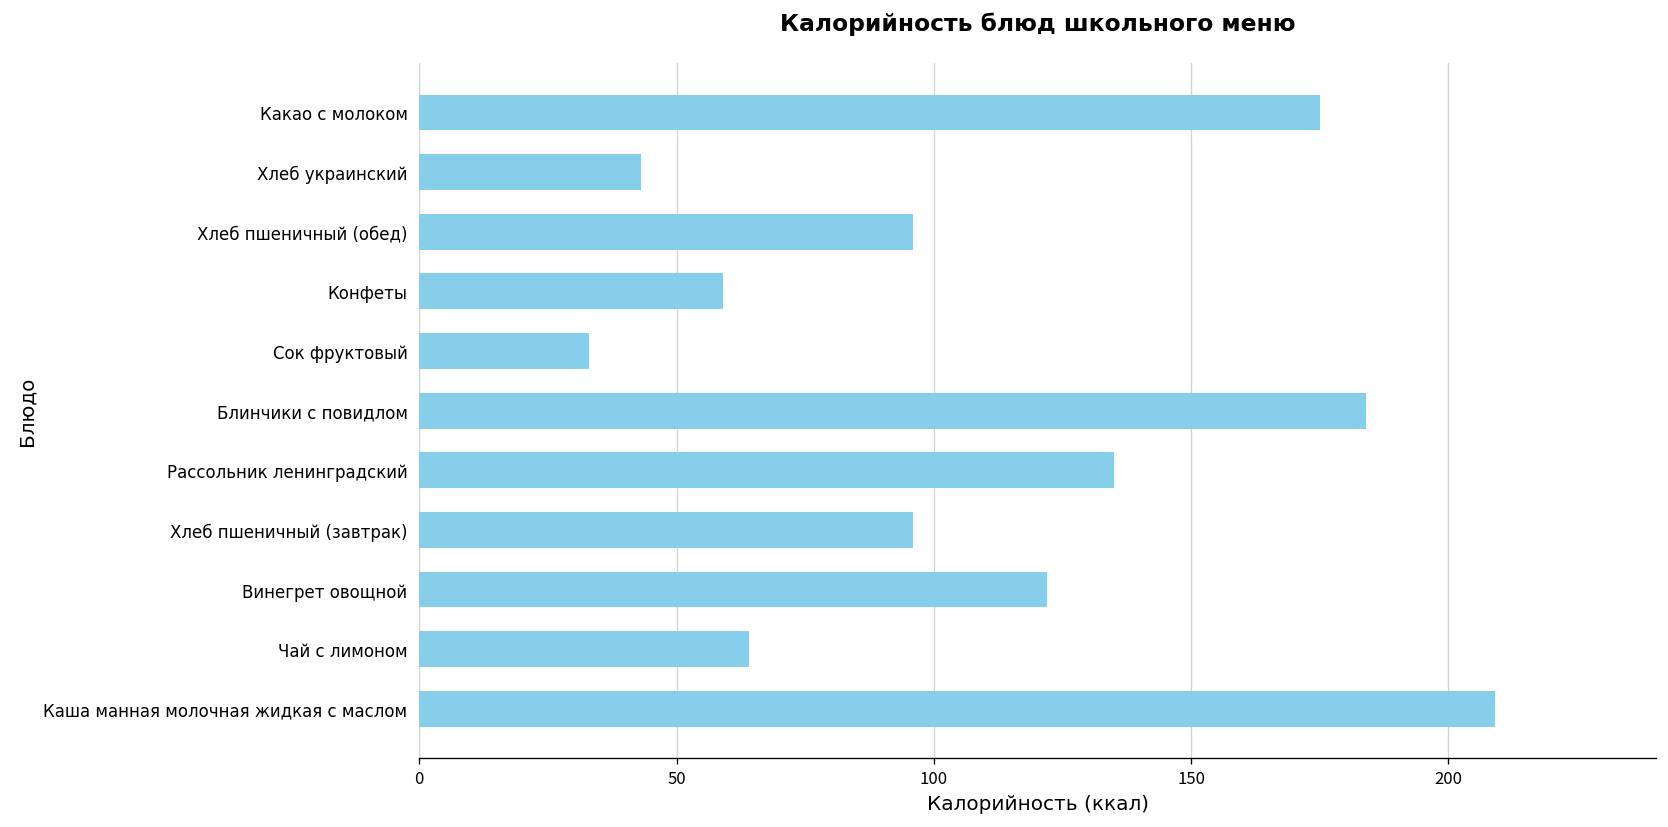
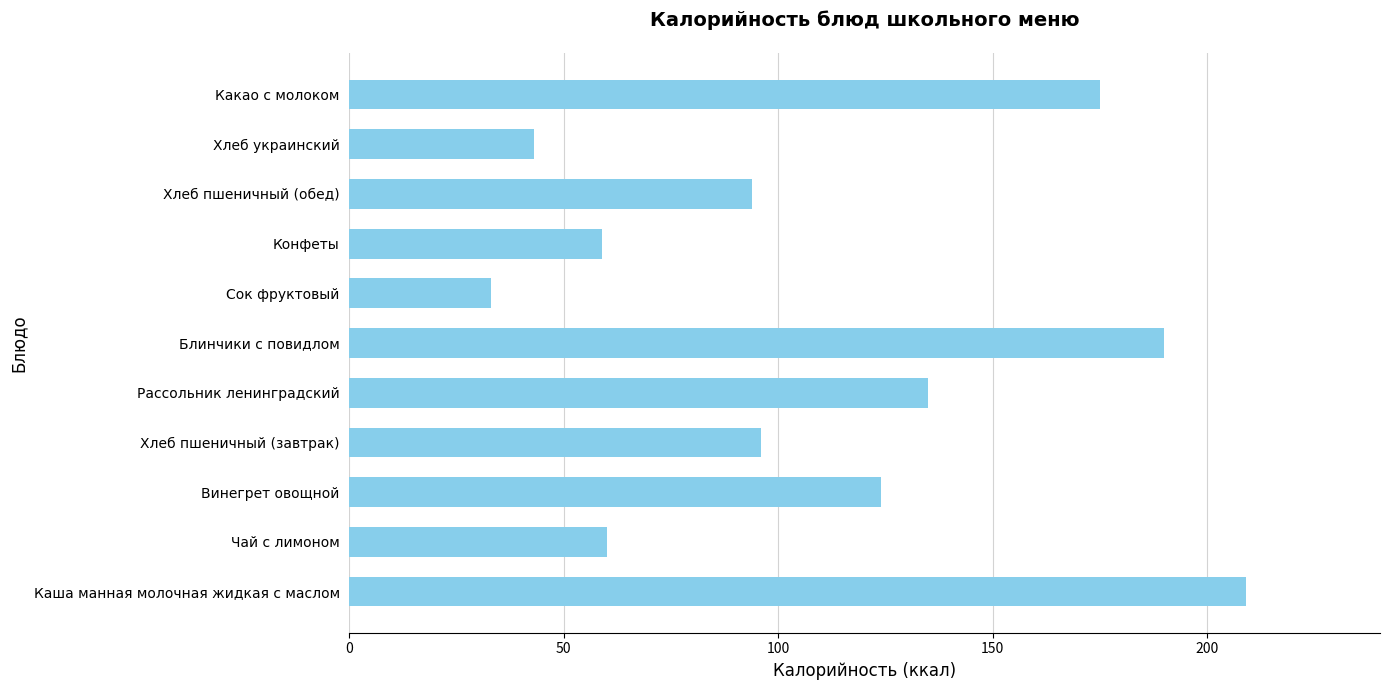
Хлеб пшеничный (обед): 96 -> 94
Блинчики с повидлом: 184 -> 190
Винегрет овощной: 122 -> 124
Чай с лимоном: 64 -> 60
